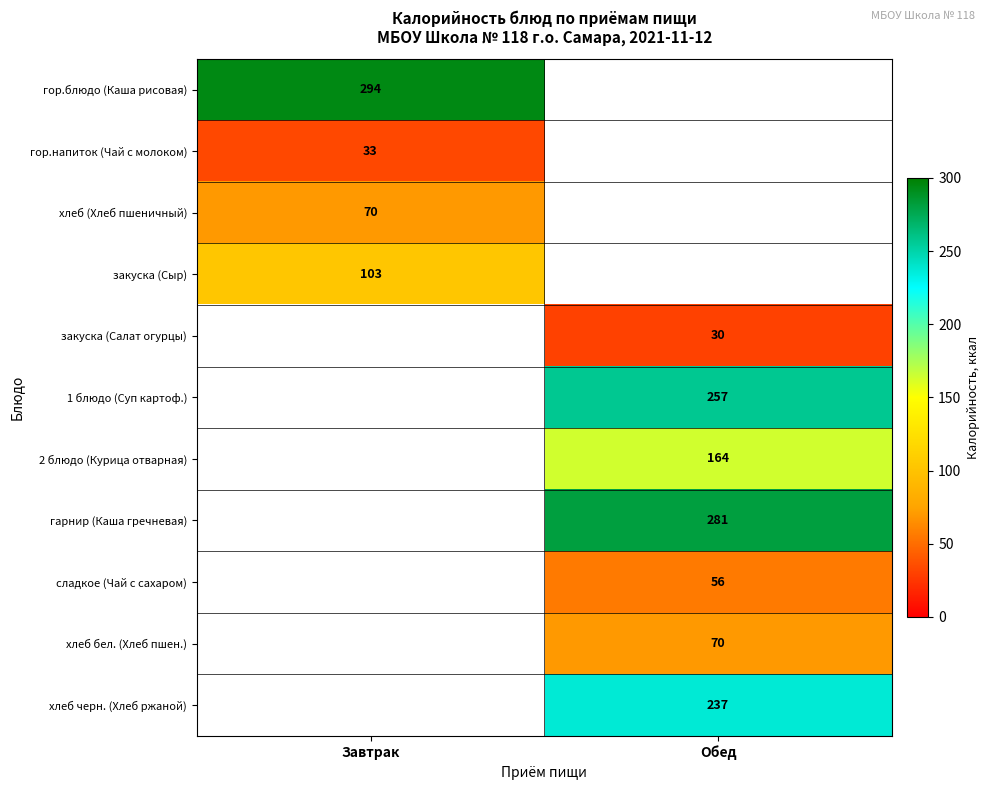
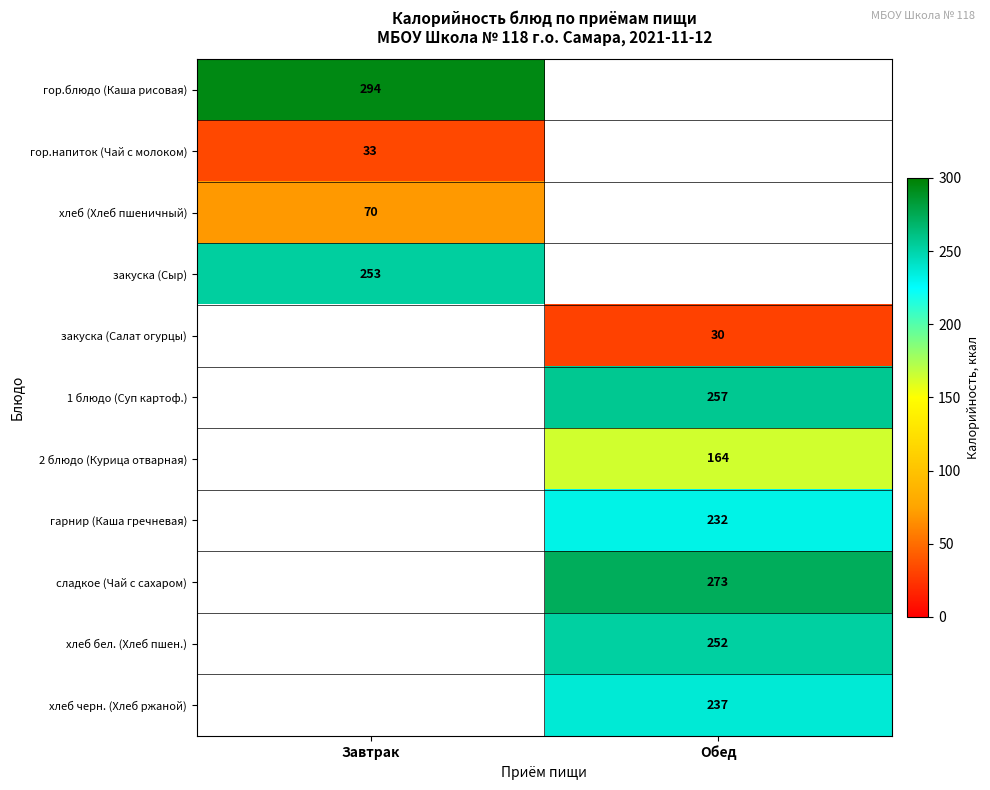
закуска (Сыр), Завтрак: 103 -> 253
гарнир (Каша гречневая), Обед: 281 -> 232
сладкое (Чай с сахаром), Обед: 56 -> 273
хлеб бел. (Хлеб пшен.), Обед: 70 -> 252
